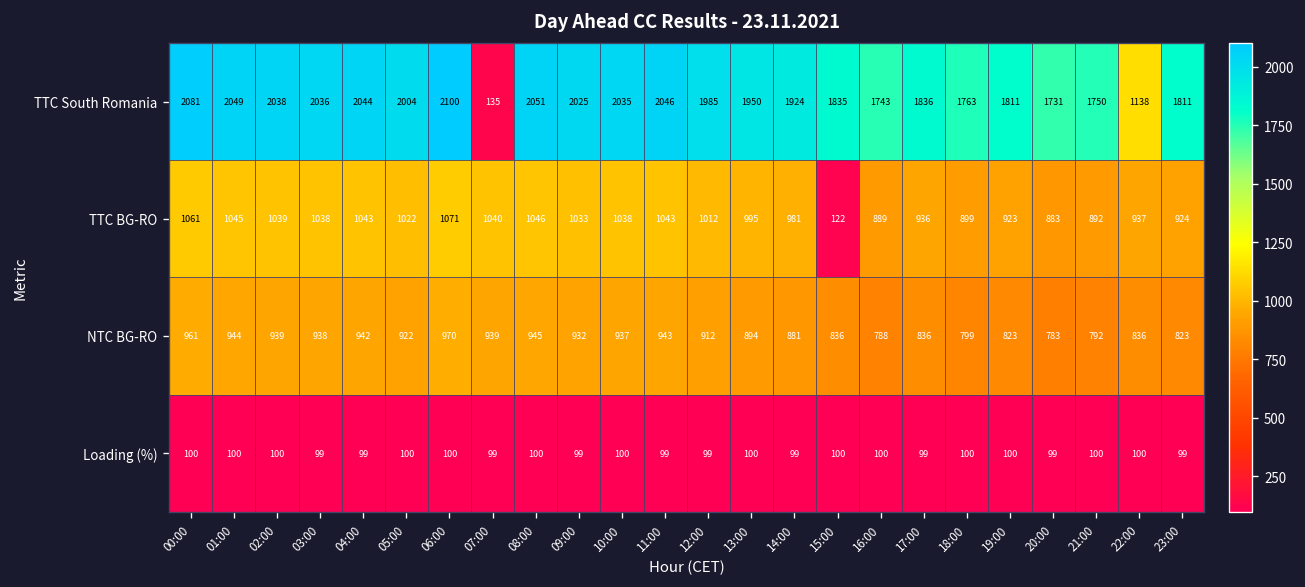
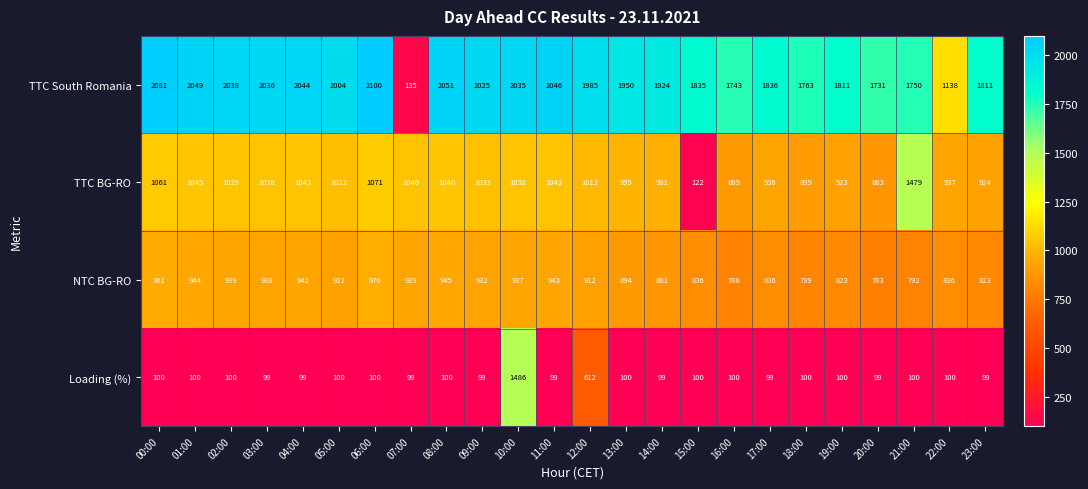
TTC BG-RO, 21:00: 892 -> 1479
Loading (%), 10:00: 100 -> 1486
Loading (%), 12:00: 99 -> 612
